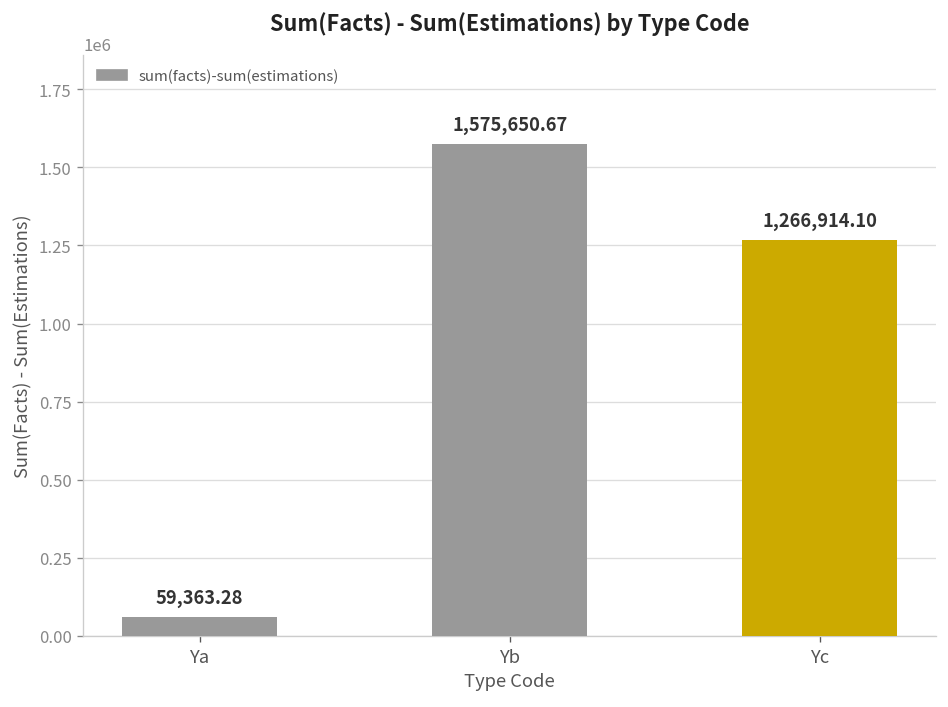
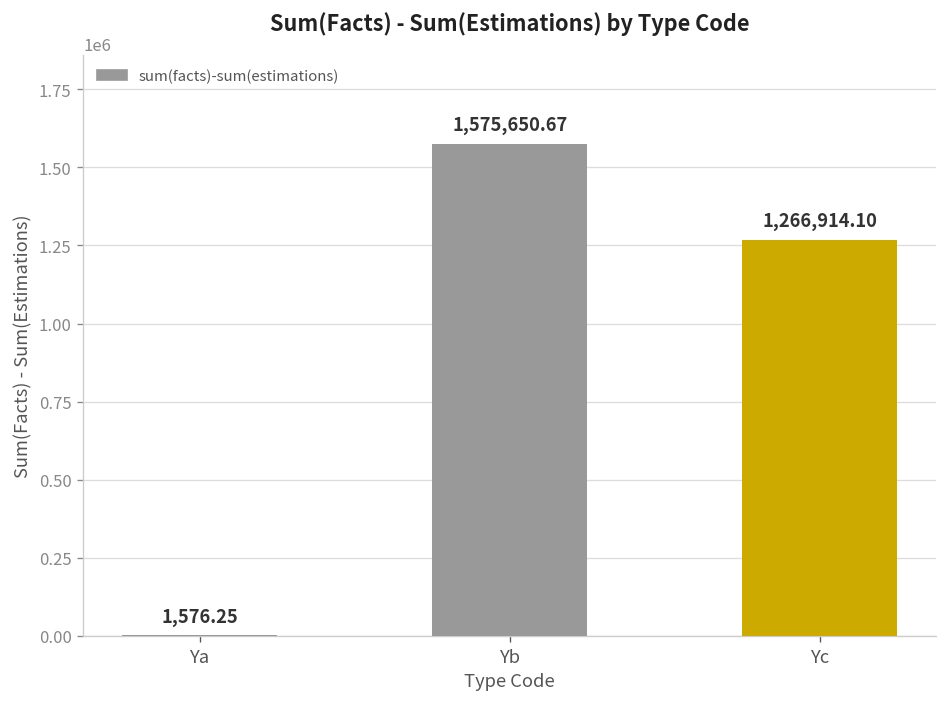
Ya: 59,363.28 -> 1,576.25
